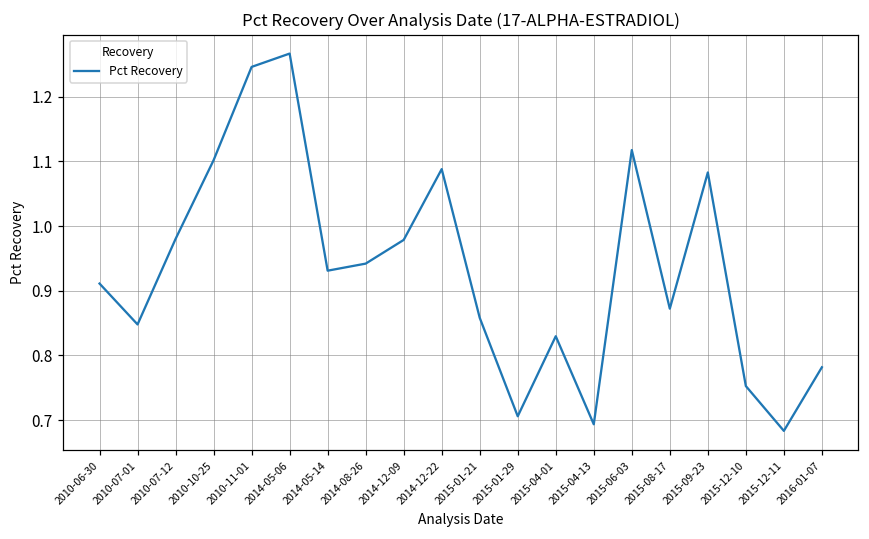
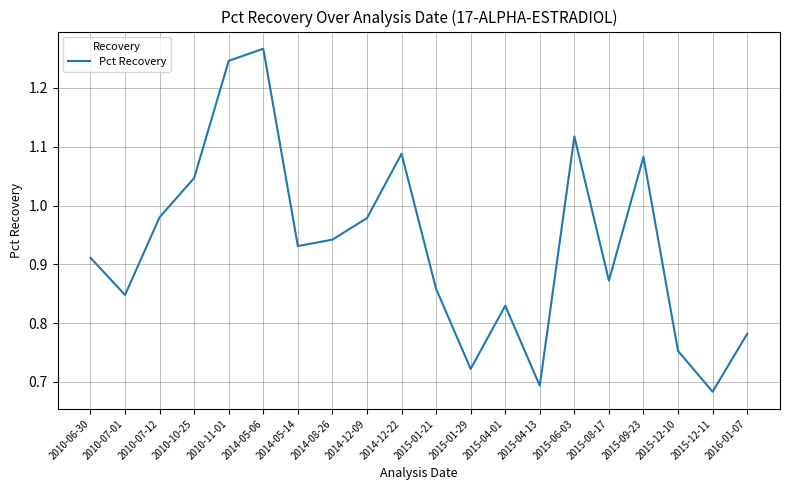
2010-10-25: 1.10 -> 1.05
2015-01-29: 0.71 -> 0.72
